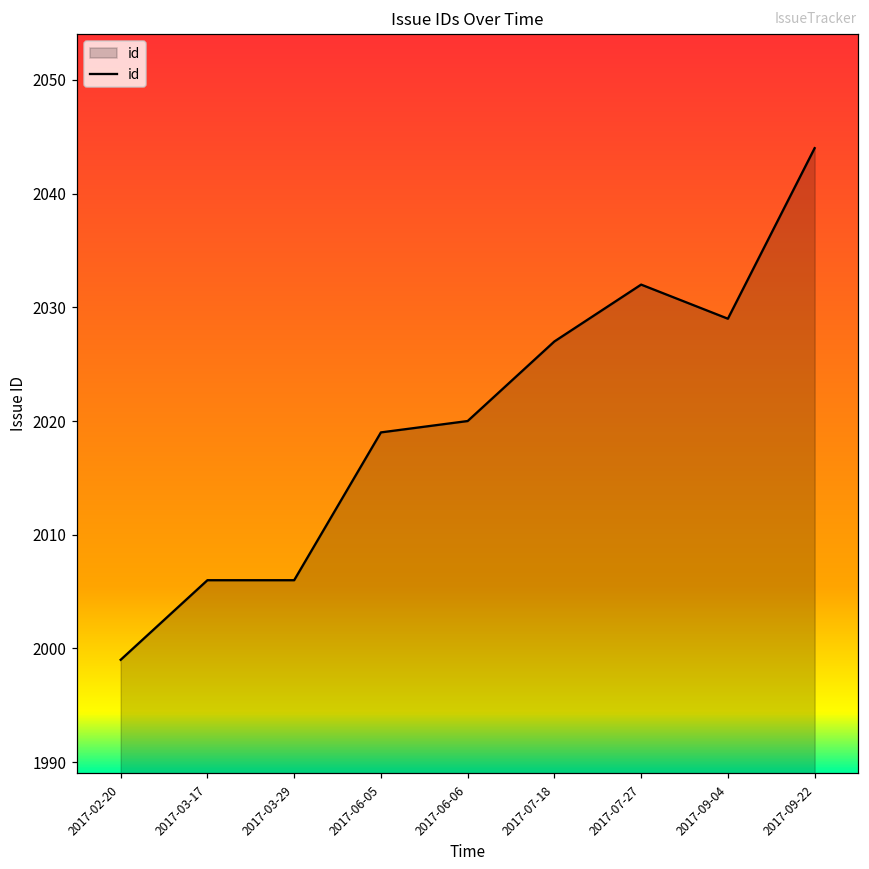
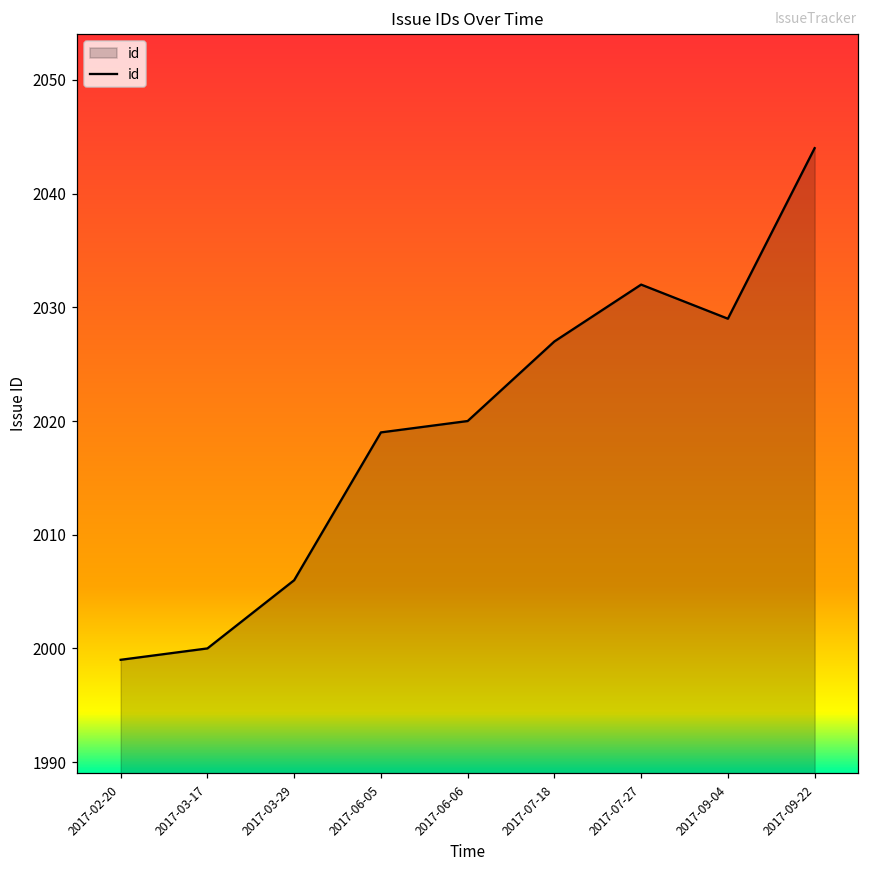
2017-03-17: 2006 -> 2000
